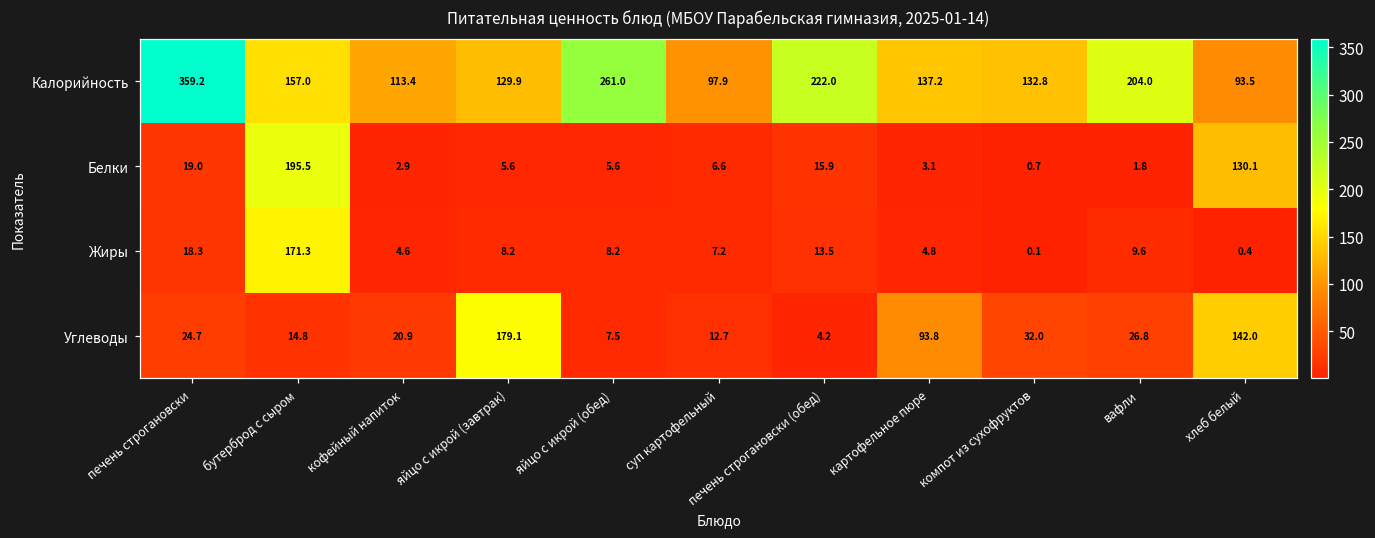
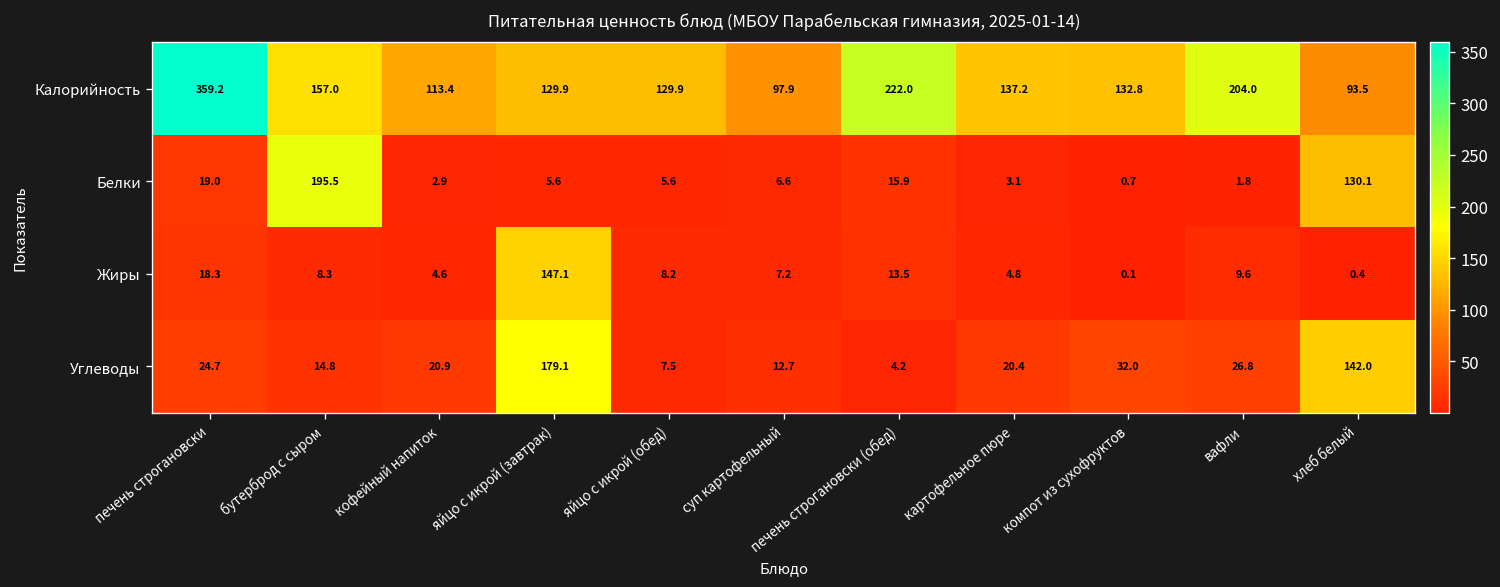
Калорийность, яйцо с икрой (обед): 261.0 -> 129.9
Жиры, бутерброд с сыром: 171.3 -> 8.3
Жиры, яйцо с икрой (завтрак): 8.2 -> 147.1
Углеводы, картофельное пюре: 93.8 -> 20.4
